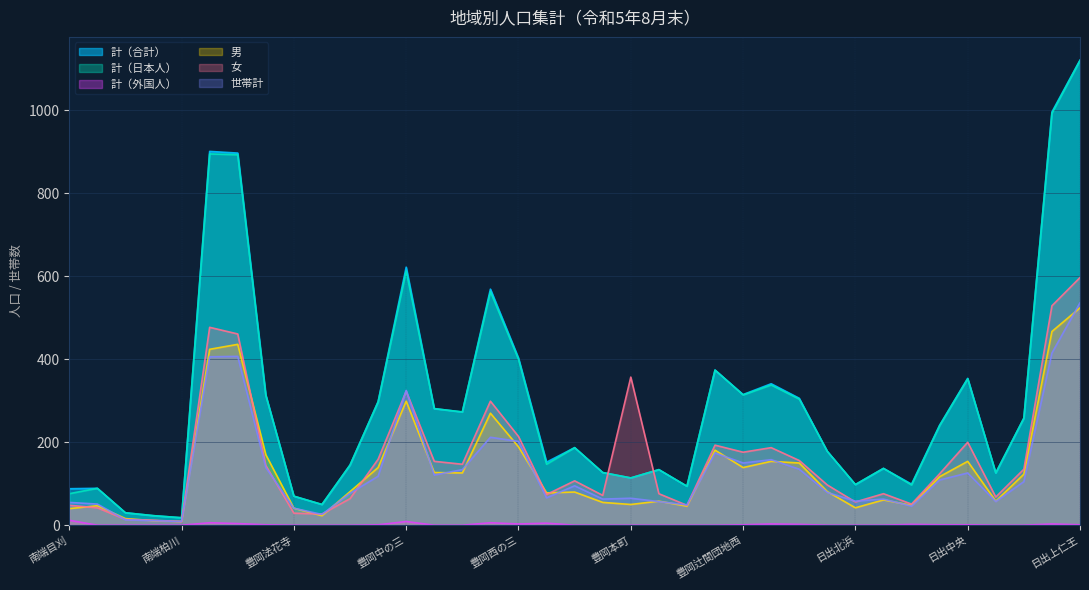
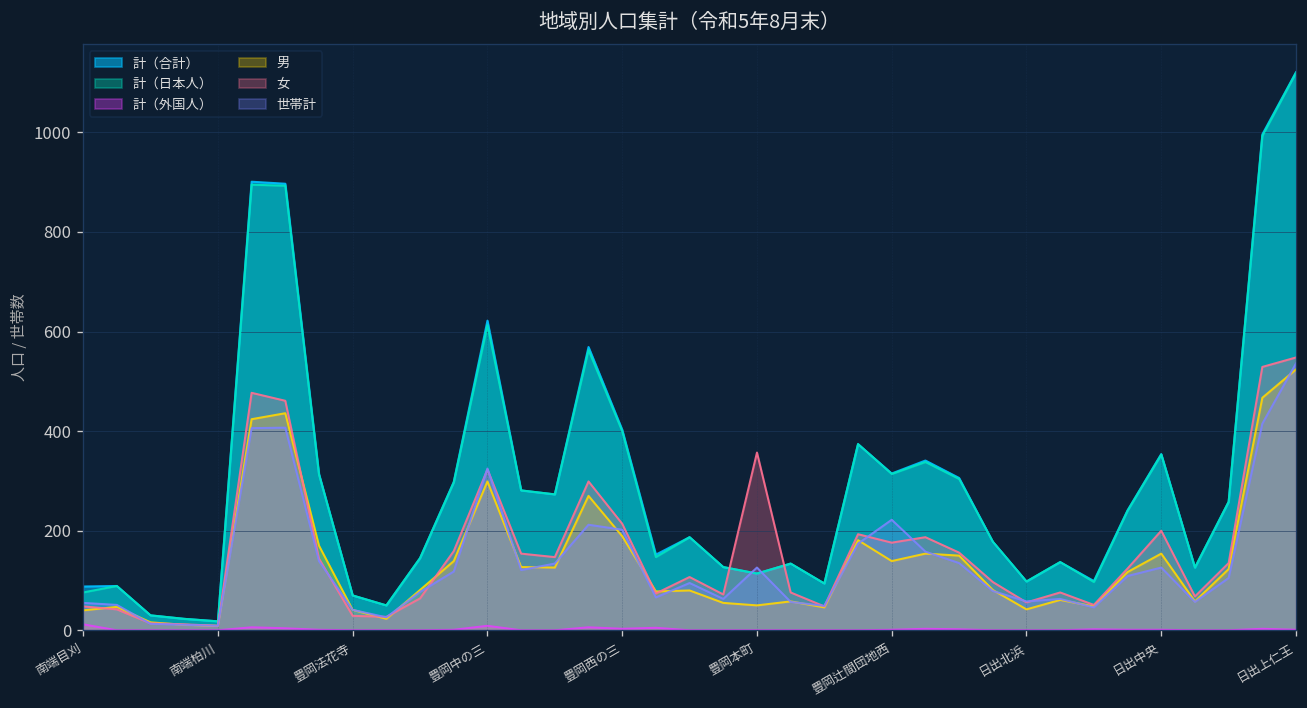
世帯計, 豊岡本町: 70 -> 130
世帯計, 豊岡辻間団地西: 150 -> 220
女, 日出上仁王: 600 -> 550
